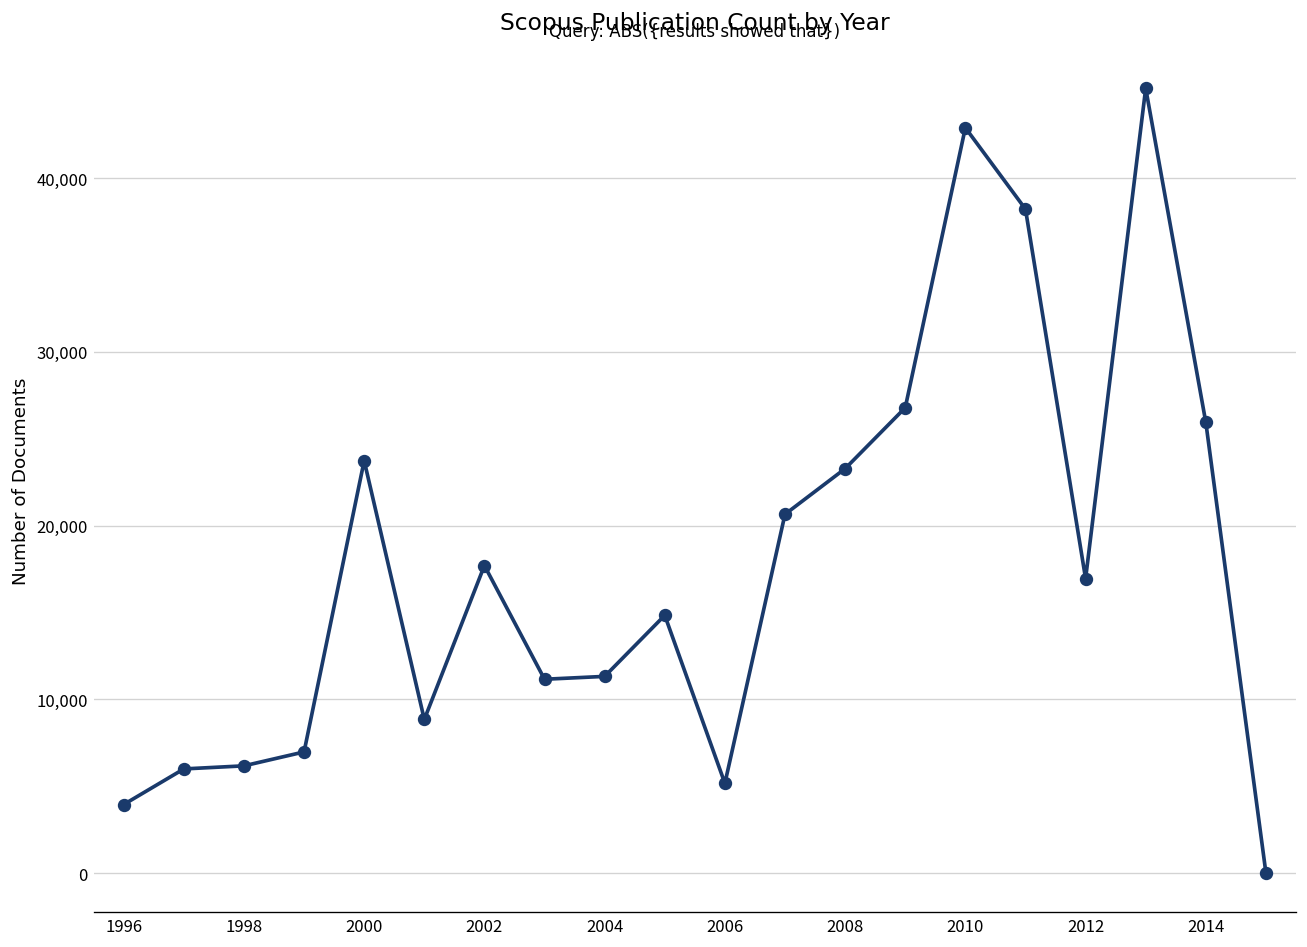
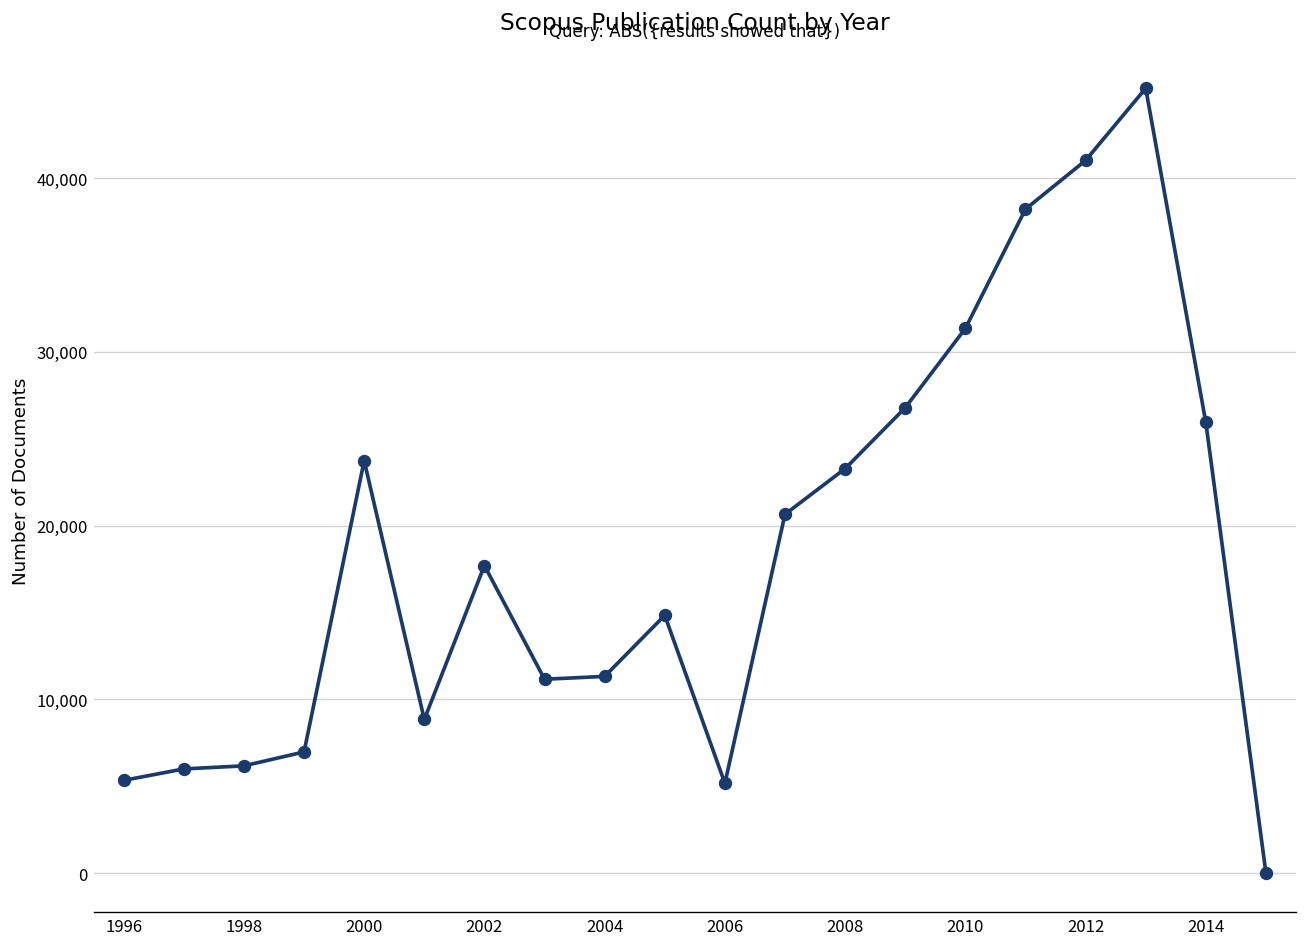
1996: 4,000 -> 5,300
2010: 42,900 -> 31,300
2012: 17,000 -> 41,000
